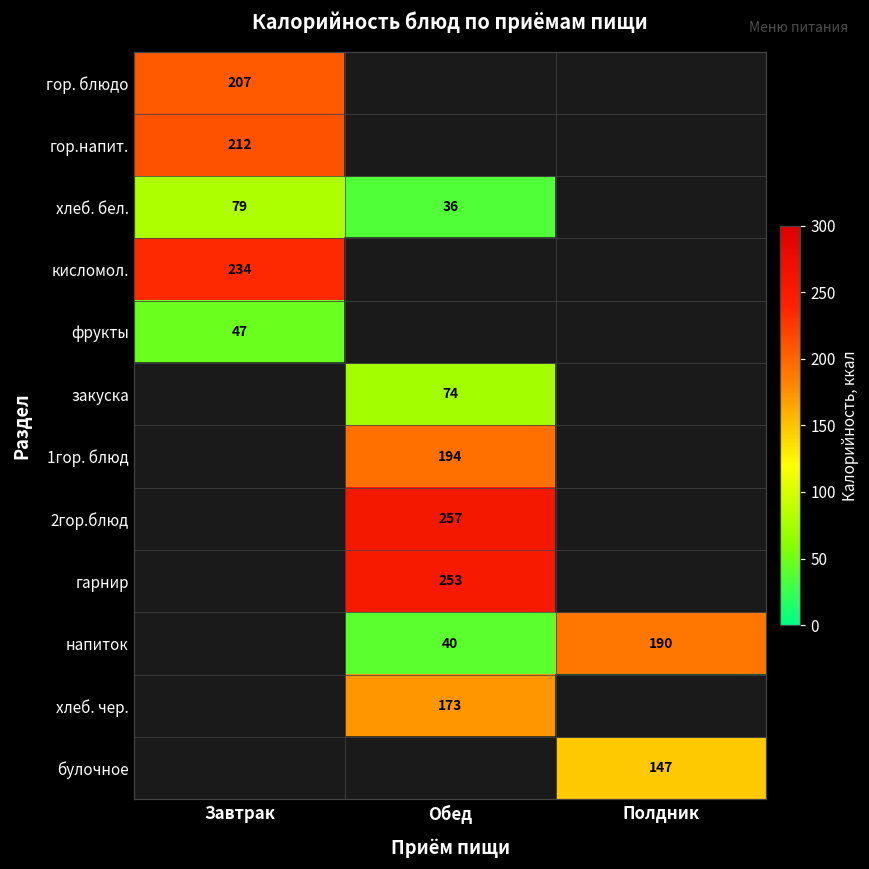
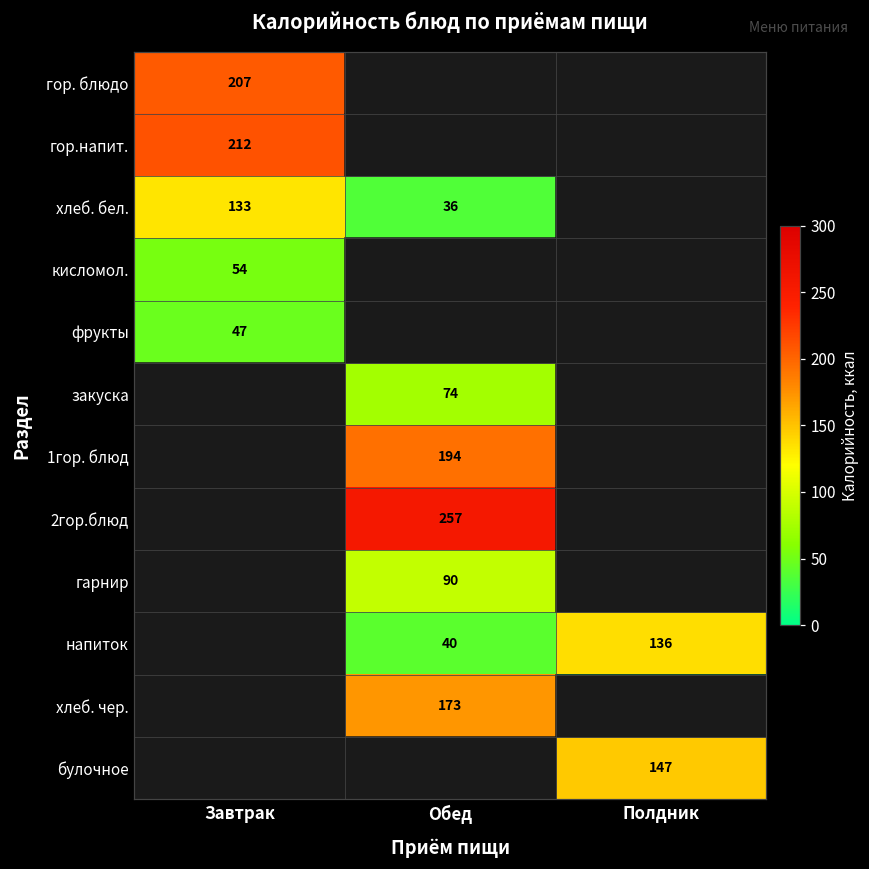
хлеб. бел., Завтрак: 79 -> 133
кисломол., Завтрак: 234 -> 54
гарнир, Обед: 253 -> 90
напиток, Полдник: 190 -> 136
